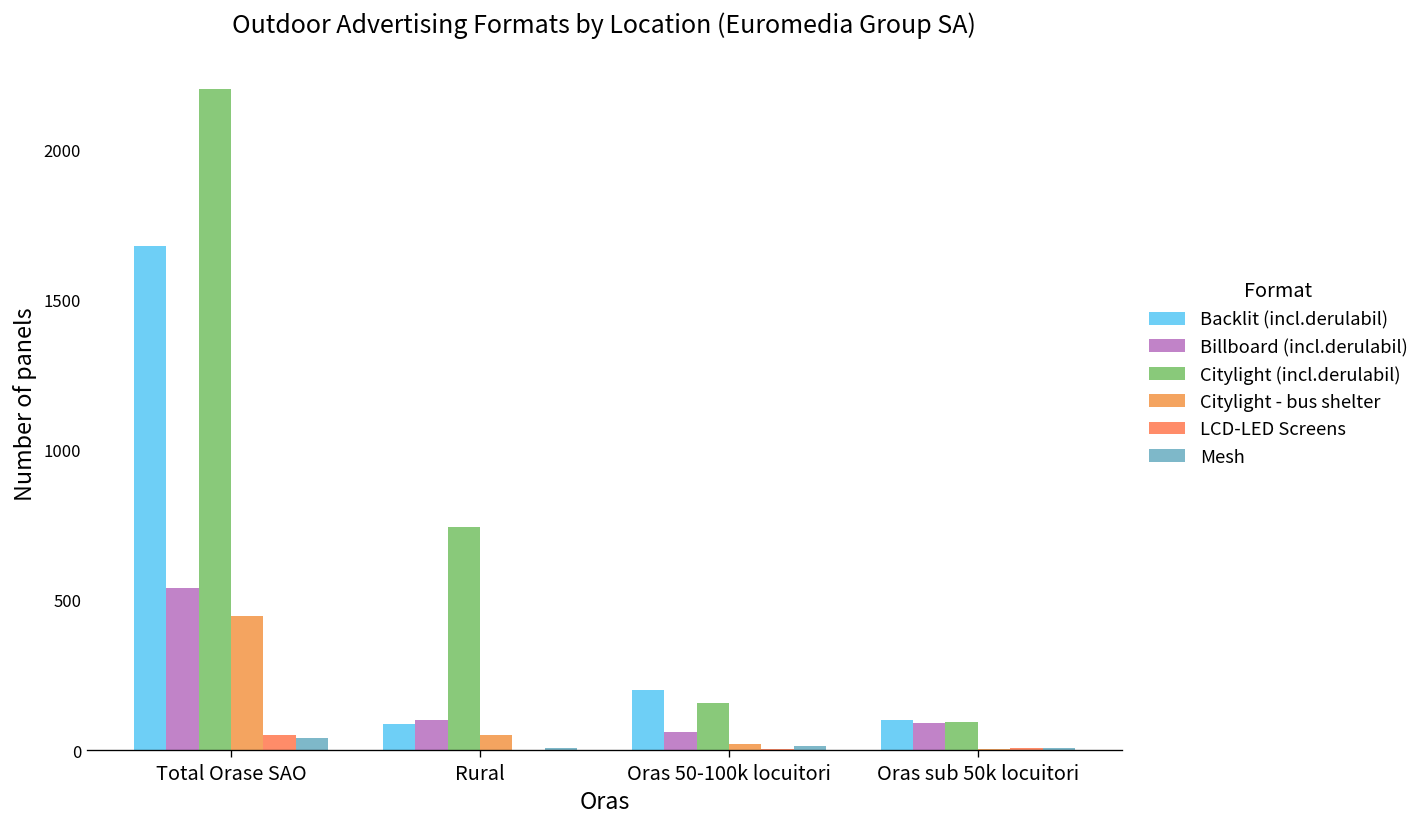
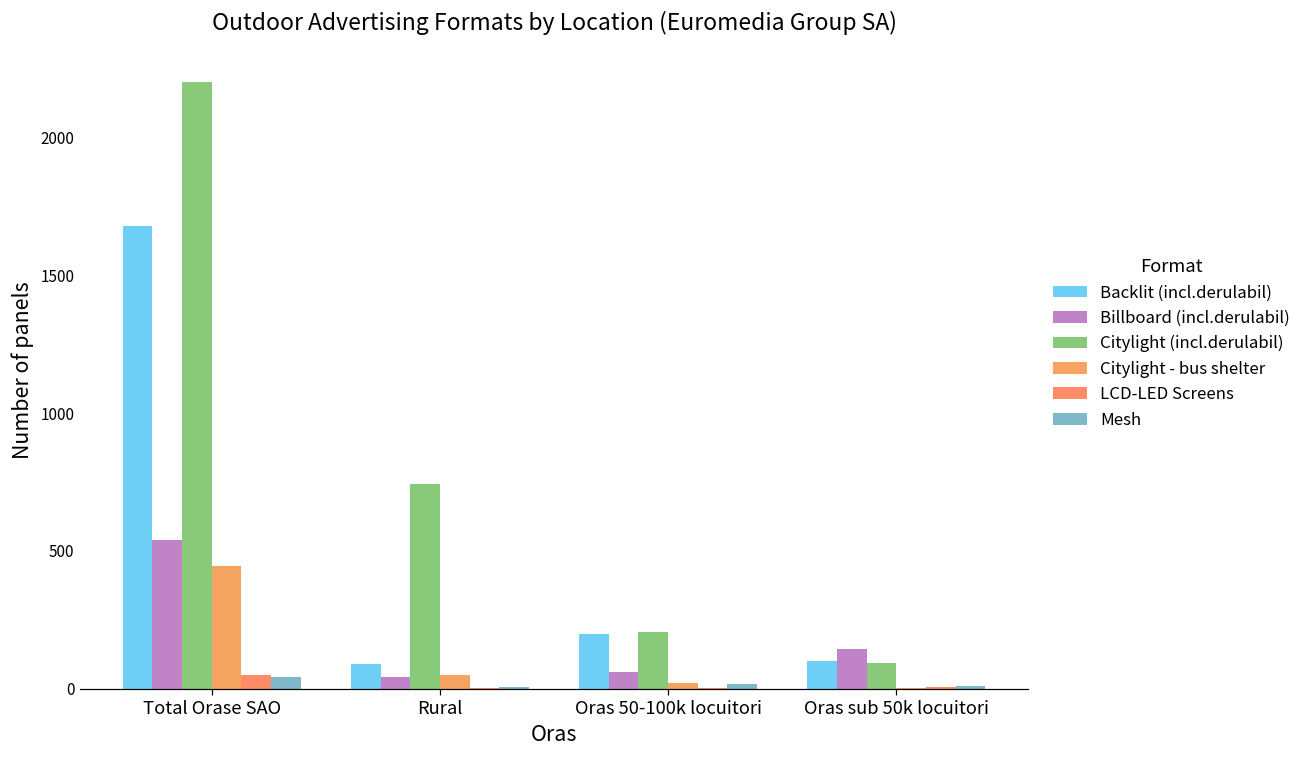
Billboard (incl.derulabil), Rural: 100 -> 40
Citylight (incl.derulabil), Oras 50-100k locuitori: 160 -> 210
Billboard (incl.derulabil), Oras sub 50k locuitori: 90 -> 150
